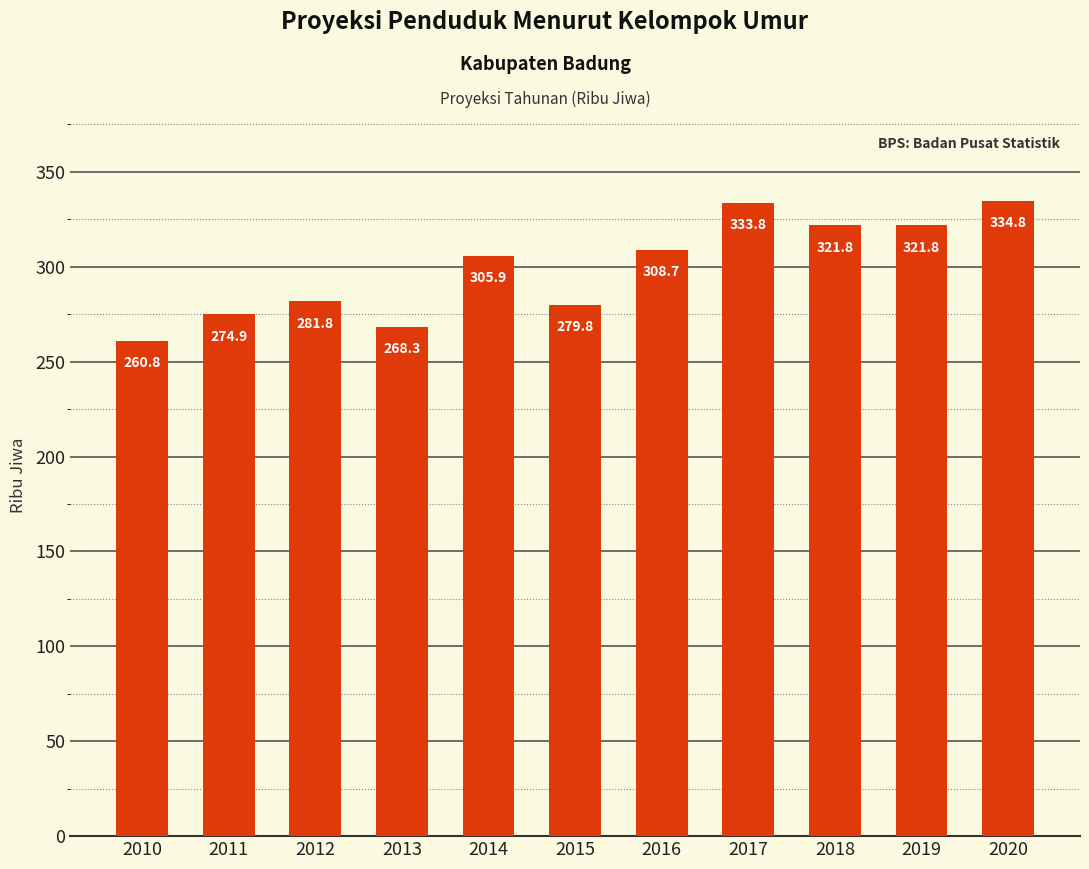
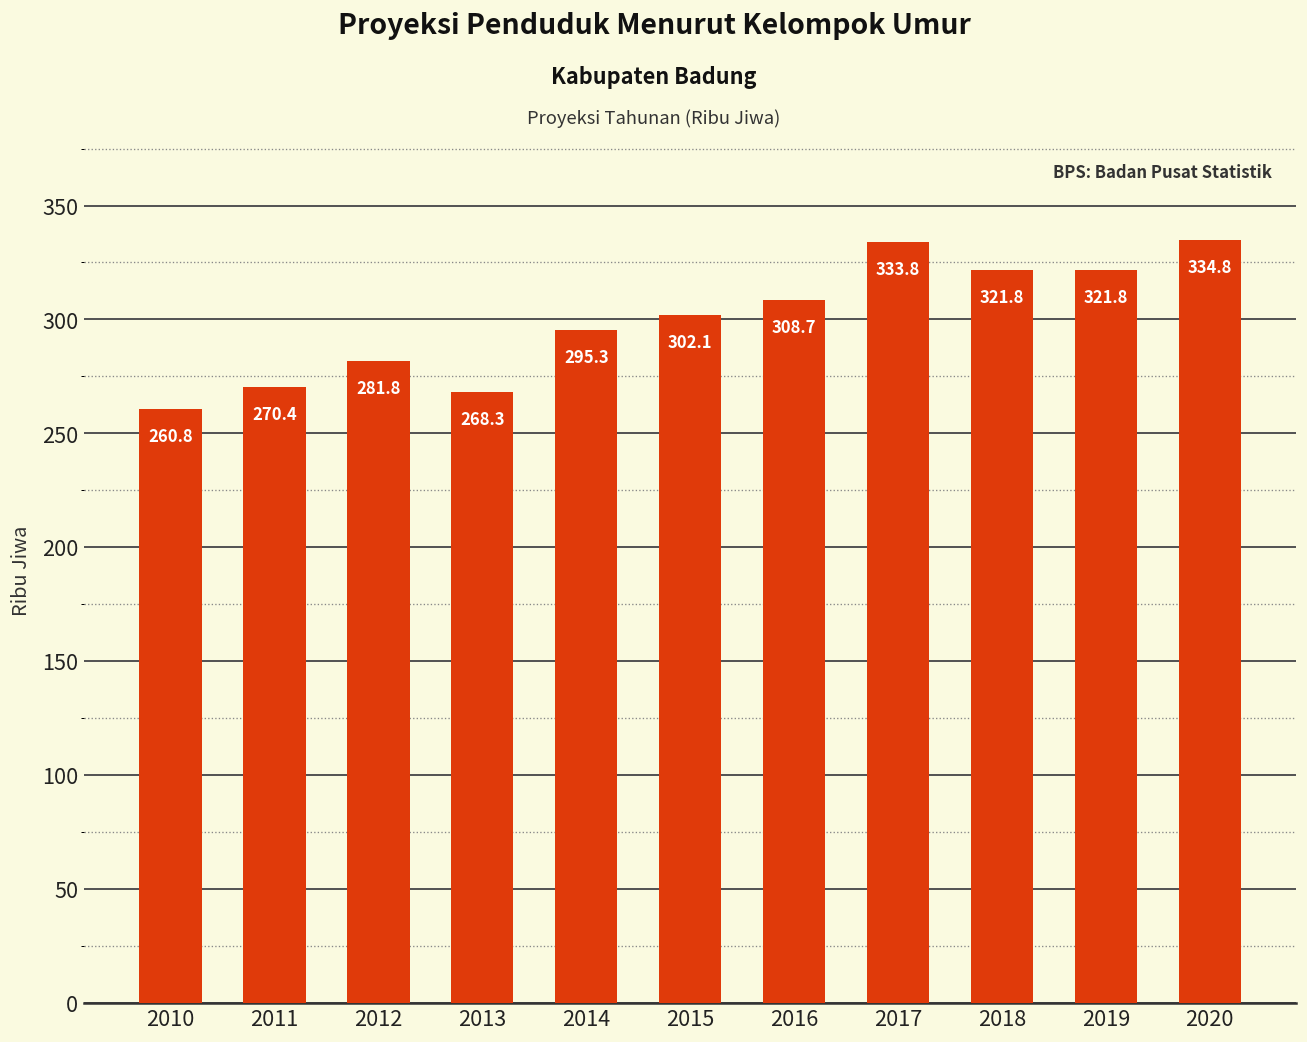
2011: 274.9 -> 270.4
2014: 305.9 -> 295.3
2015: 279.8 -> 302.1
